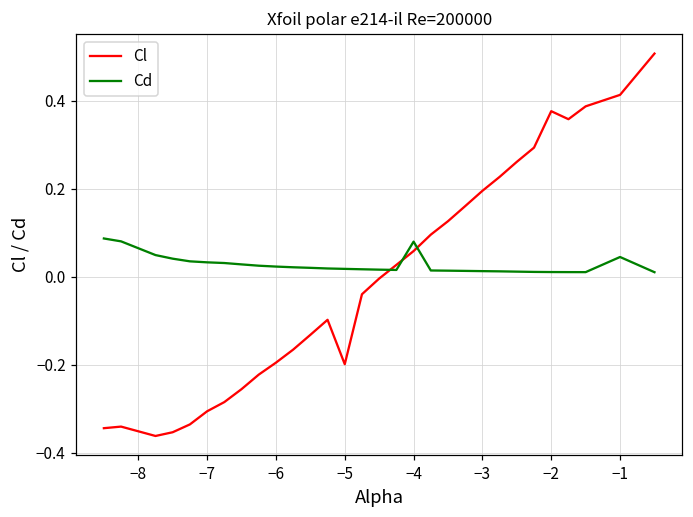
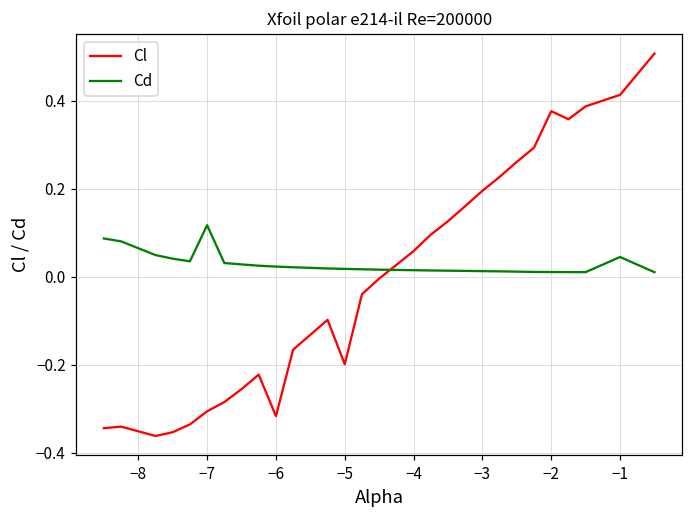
Cd, −7: 0.03 -> 0.12
Cl, −6: -0.20 -> -0.32
Cd, −4: 0.08 -> 0.01
